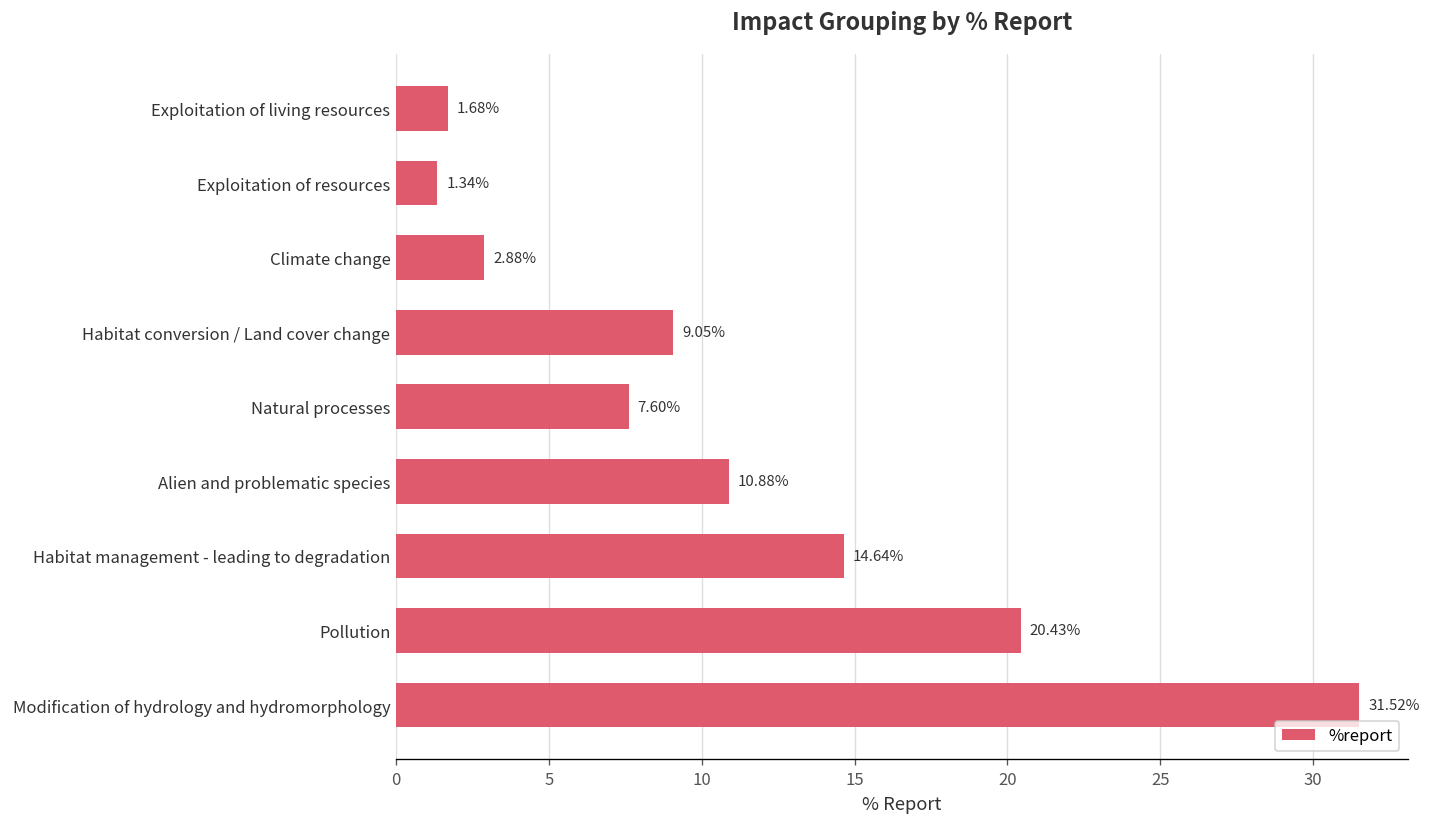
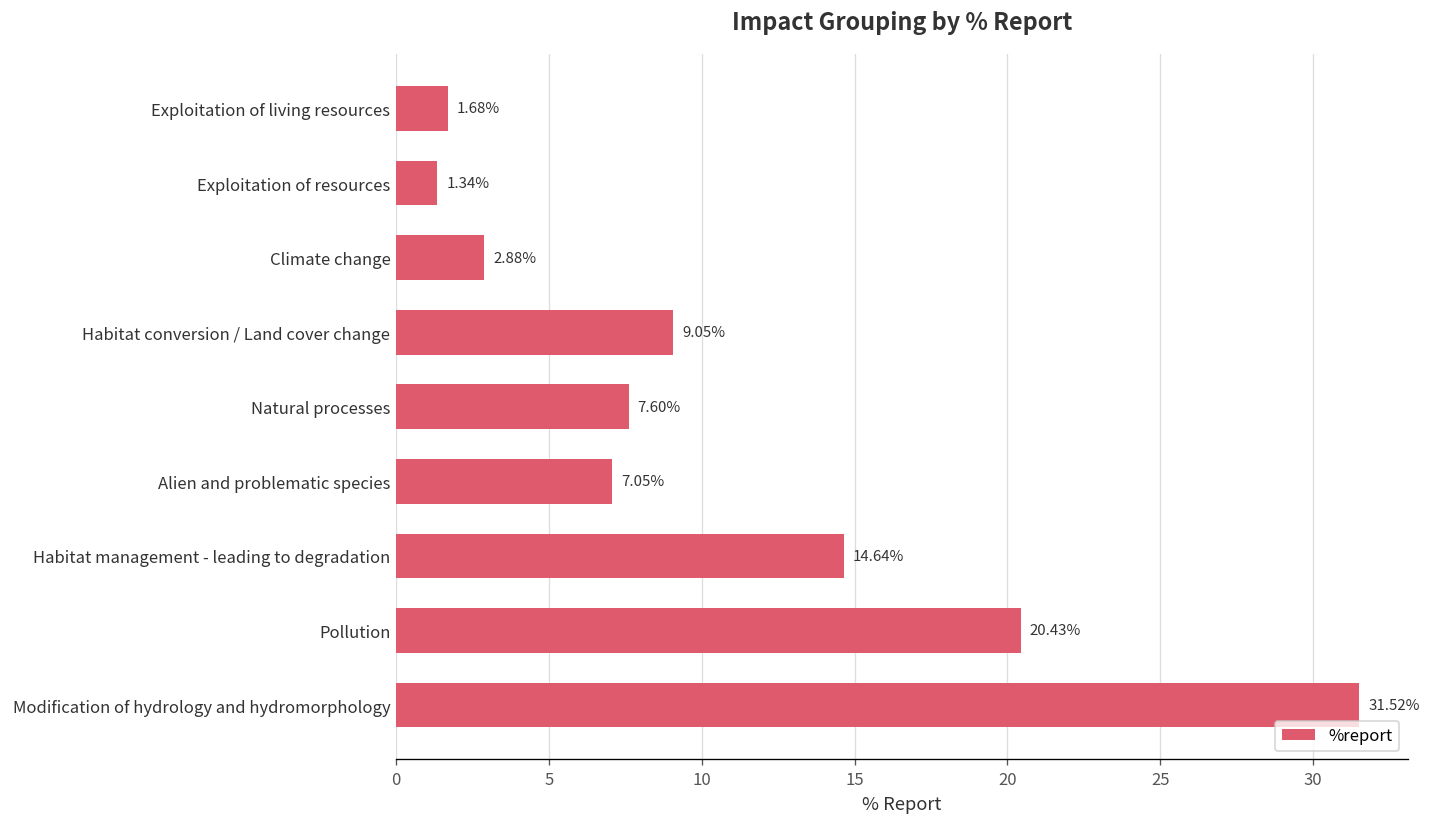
Alien and problematic species: 10.88% -> 7.05%
